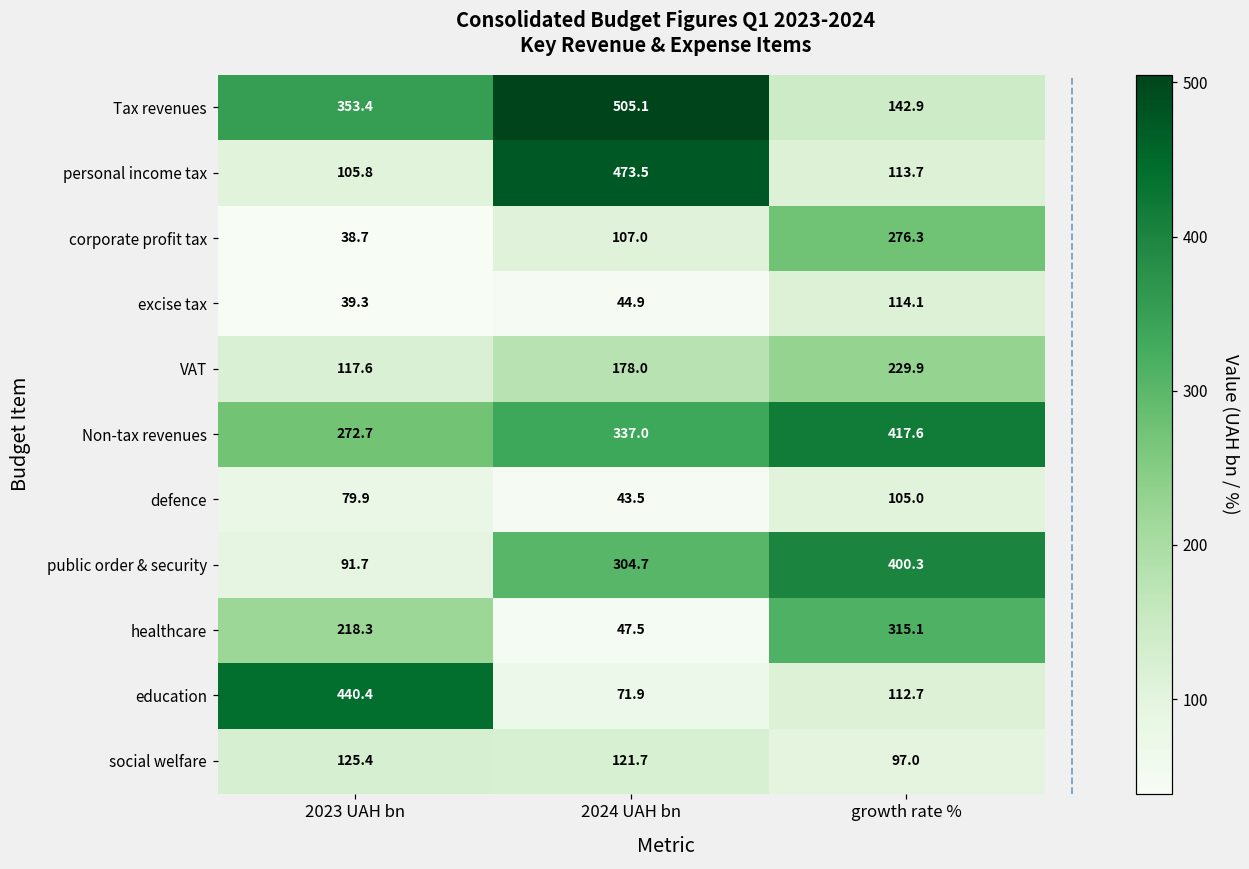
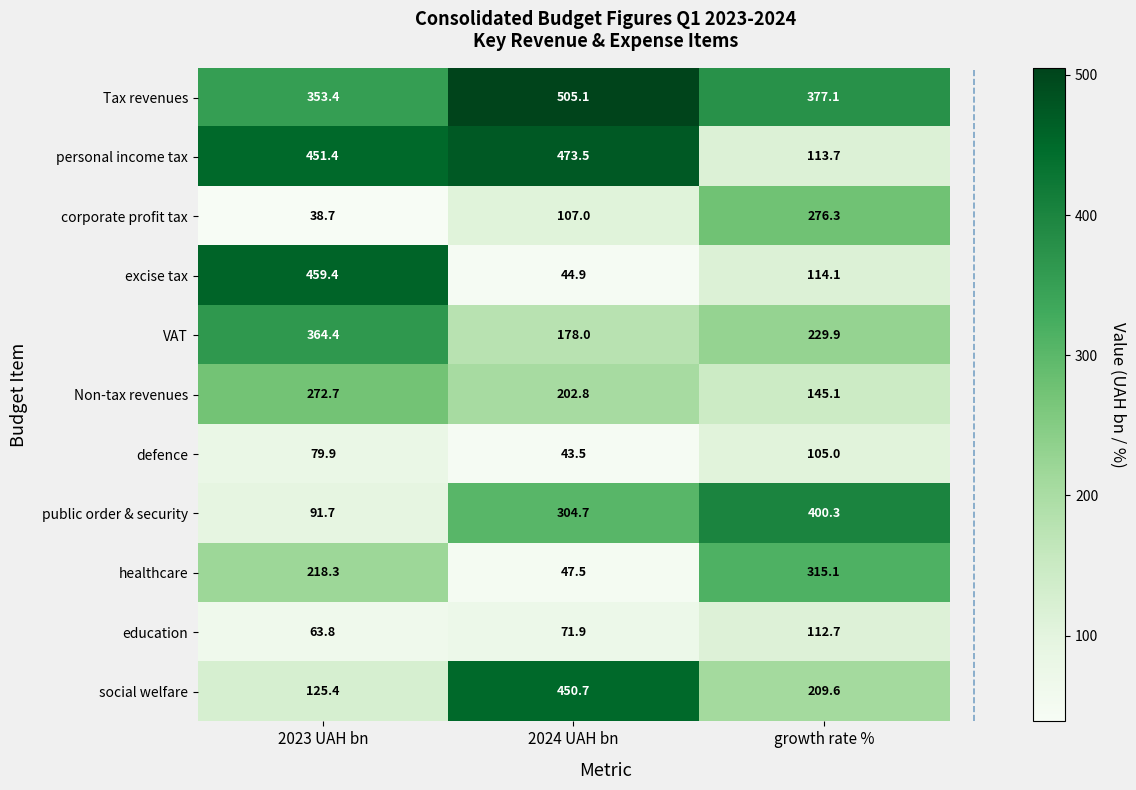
Tax revenues, growth rate %: 142.9 -> 377.1
personal income tax, 2023 UAH bn: 105.8 -> 451.4
excise tax, 2023 UAH bn: 39.3 -> 459.4
VAT, 2023 UAH bn: 117.6 -> 364.4
Non-tax revenues, 2024 UAH bn: 337.0 -> 202.8
Non-tax revenues, growth rate %: 417.6 -> 145.1
education, 2023 UAH bn: 440.4 -> 63.8
social welfare, 2024 UAH bn: 121.7 -> 450.7
social welfare, growth rate %: 97.0 -> 209.6
